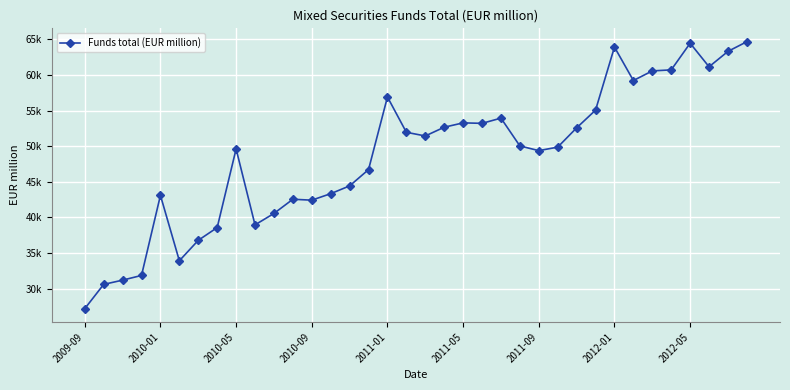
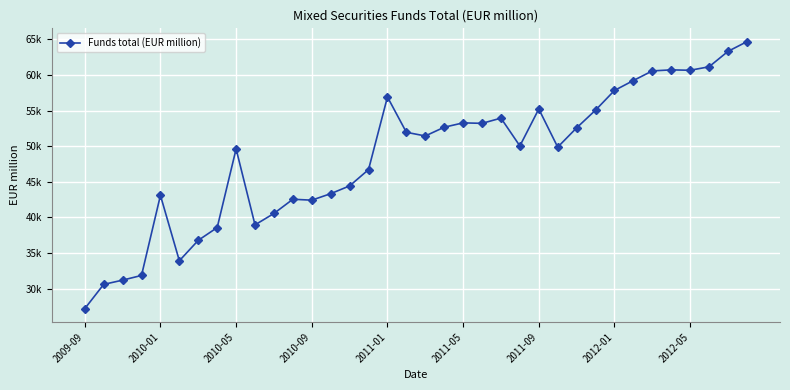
2011-09: 49000 -> 55000
2012-01: 64000 -> 58000
2012-05: 64000 -> 61000
